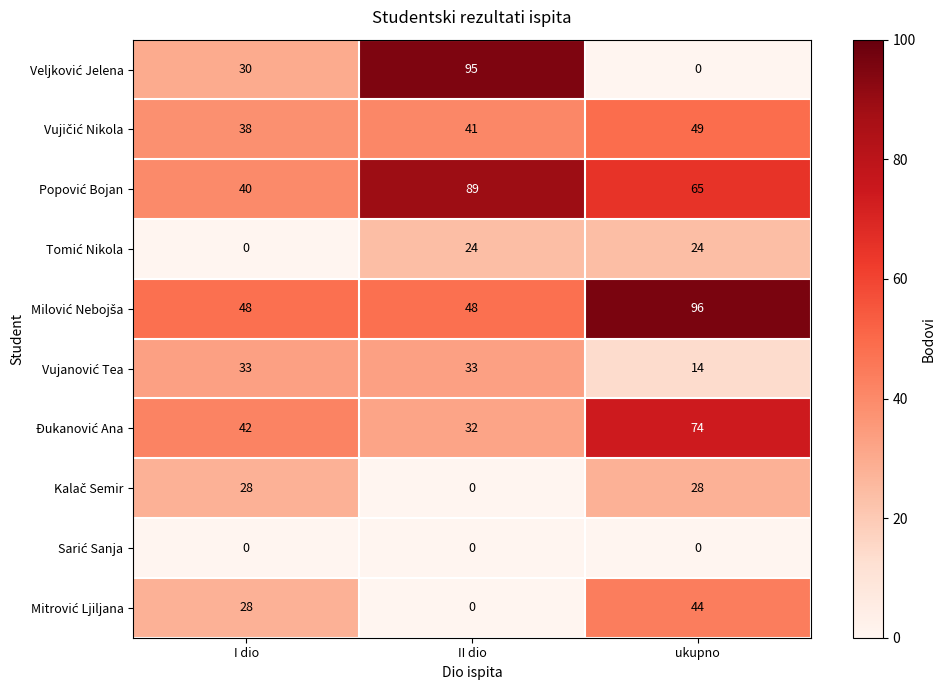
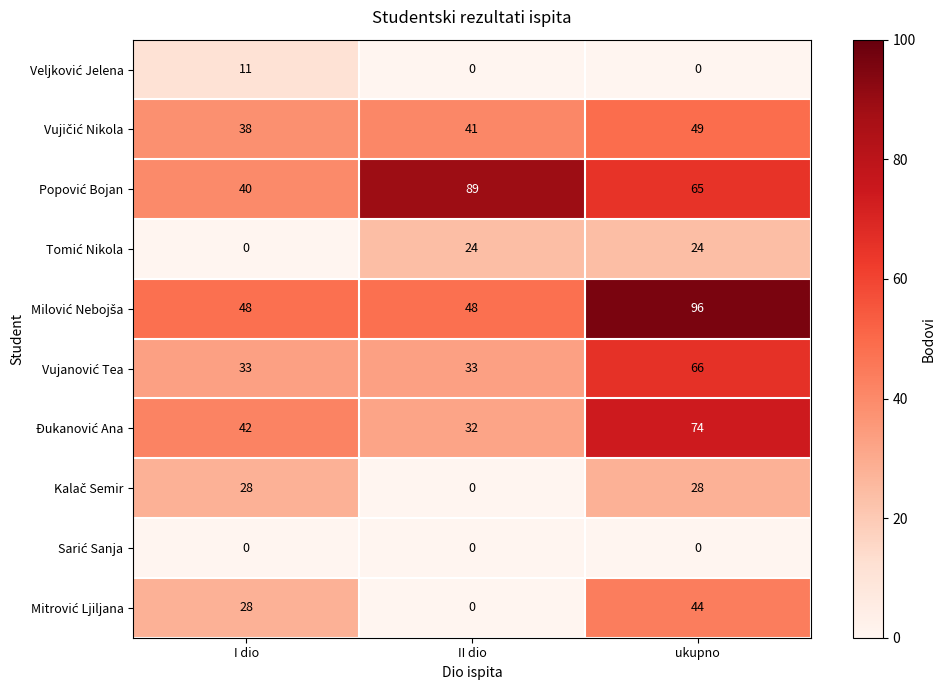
Veljković Jelena, I dio: 30 -> 11
Veljković Jelena, II dio: 95 -> 0
Vujanović Tea, ukupno: 14 -> 66
